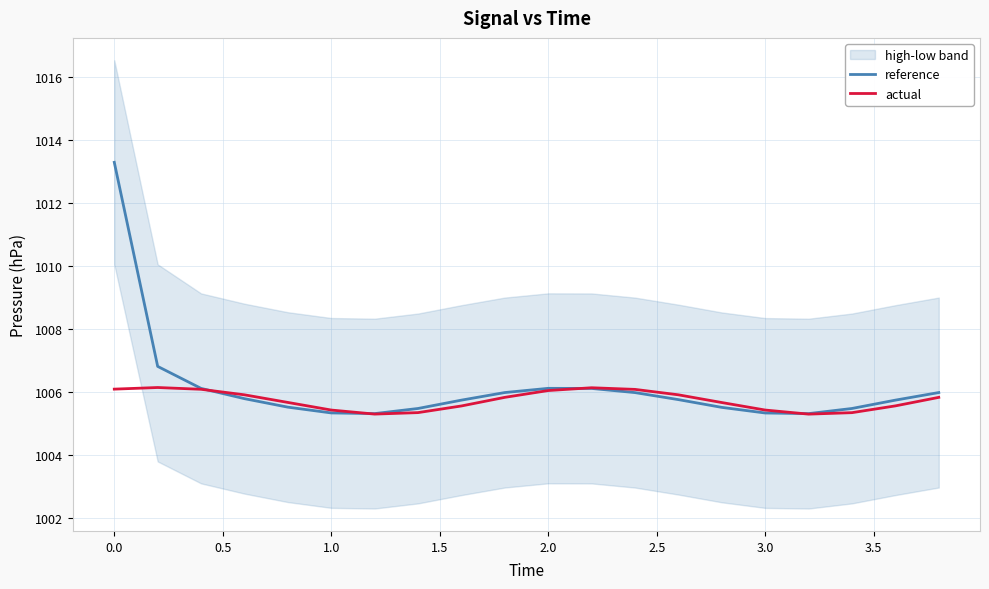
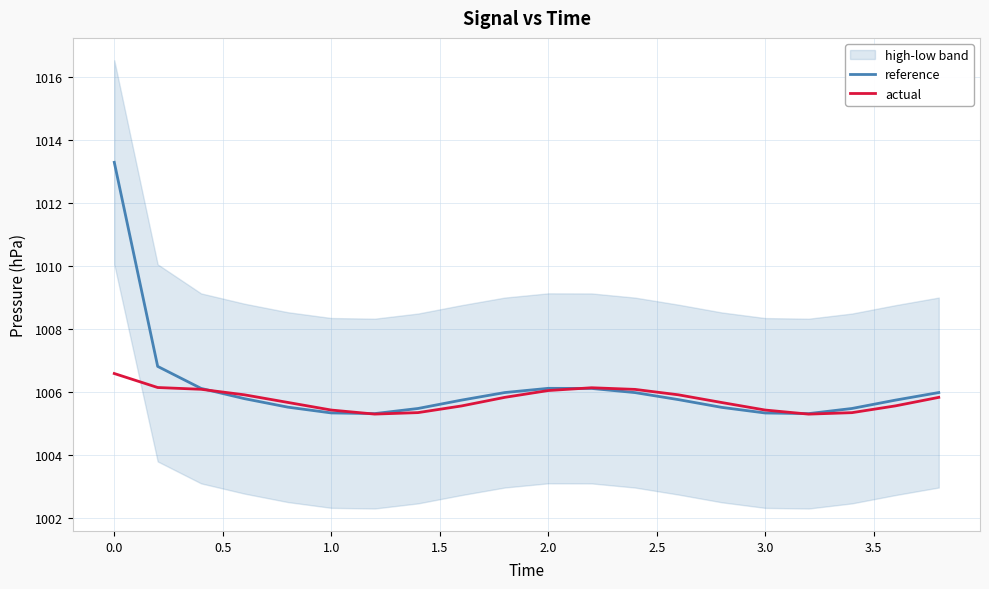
actual, 0.0: 1006.1 -> 1006.6
